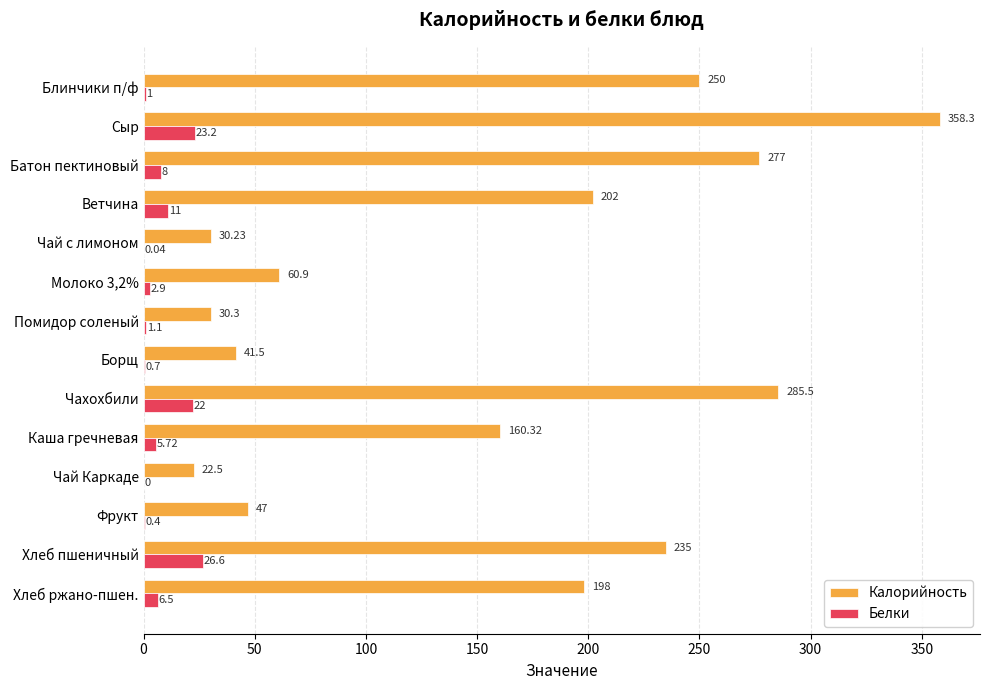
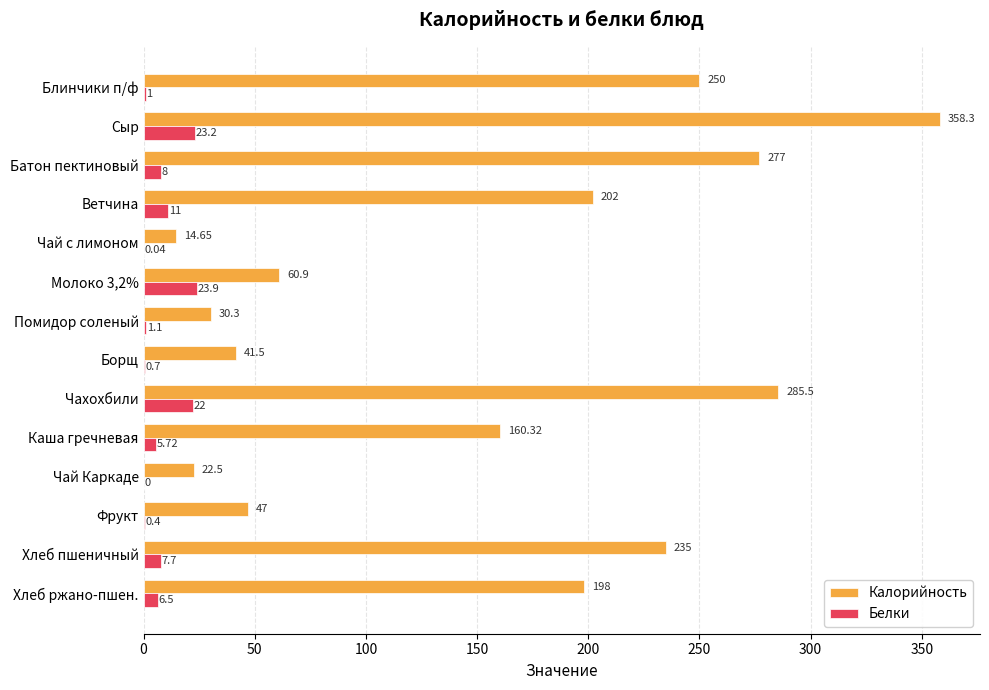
Калорийность, Чай с лимоном: 30.23 -> 14.65
Белки, Молоко 3,2%: 2.9 -> 23.9
Белки, Хлеб пшеничный: 26.6 -> 7.7
